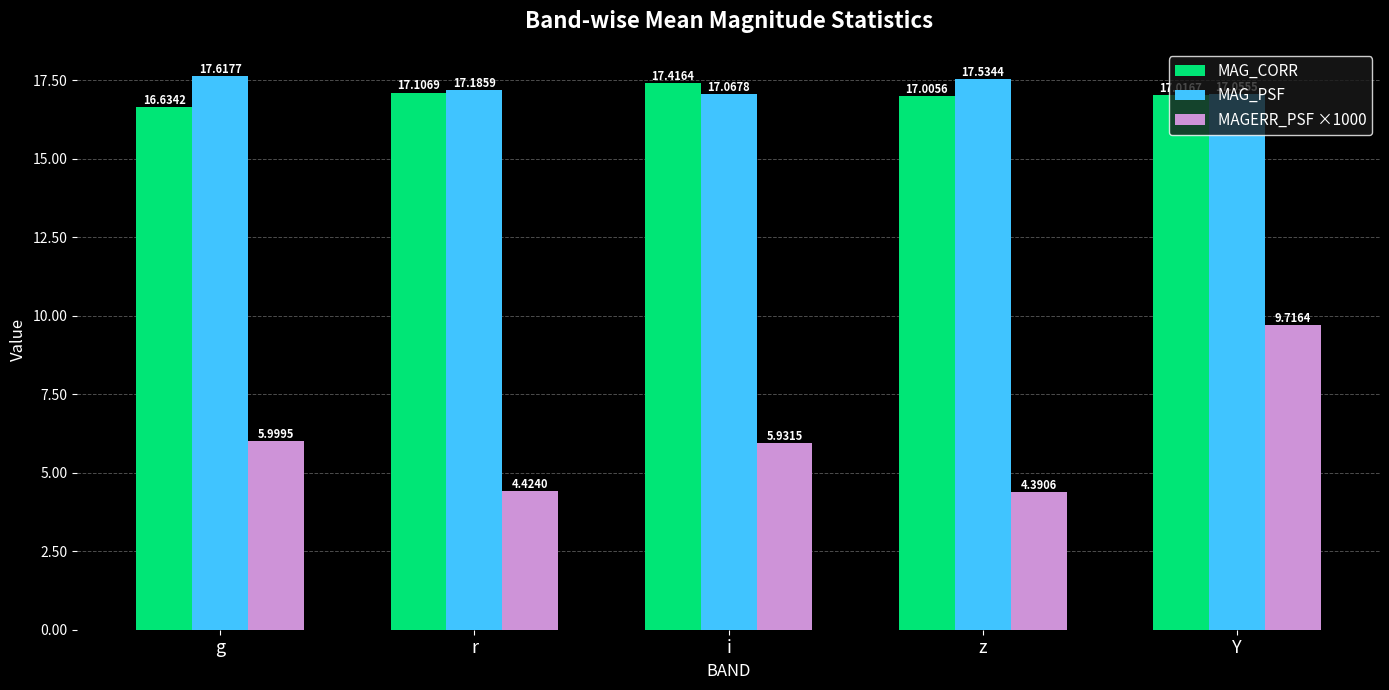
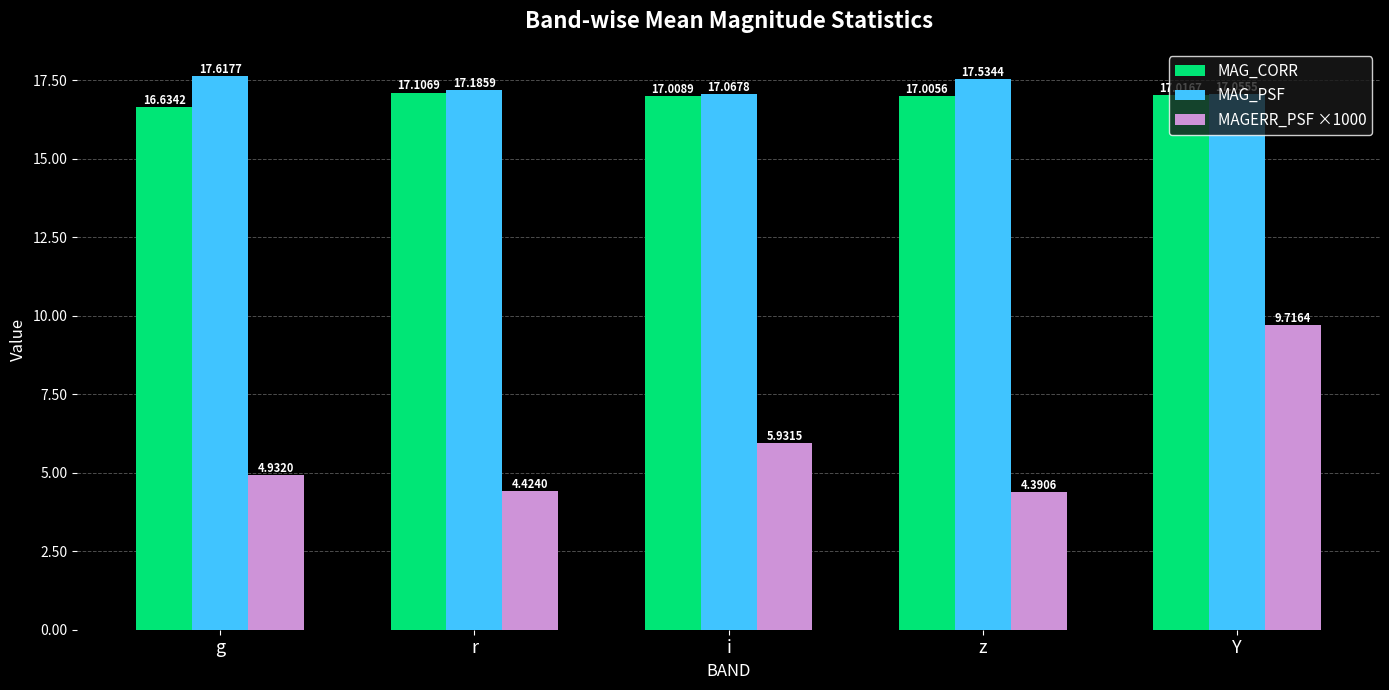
MAGERR_PSF ×1000, g: 5.9995 -> 4.9320
MAG_CORR, i: 17.4164 -> 17.0089
